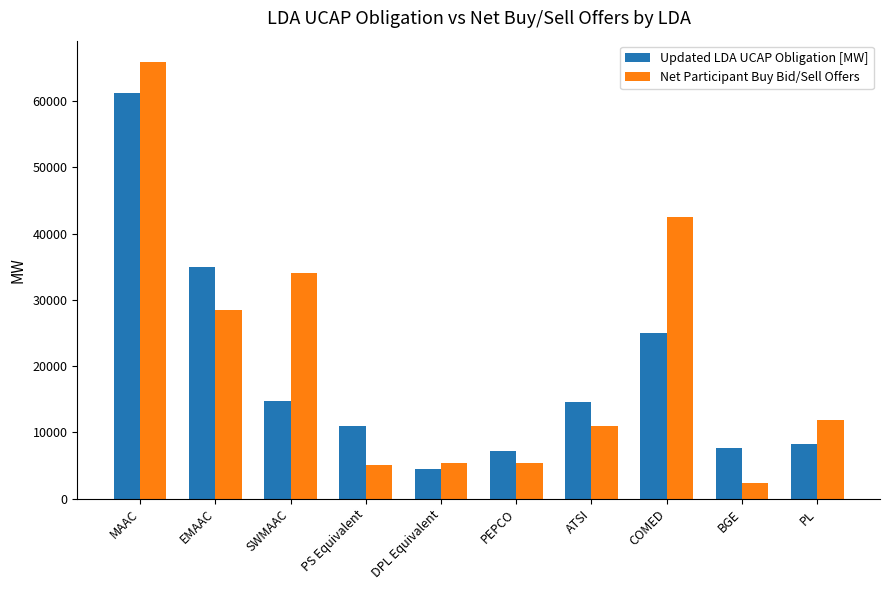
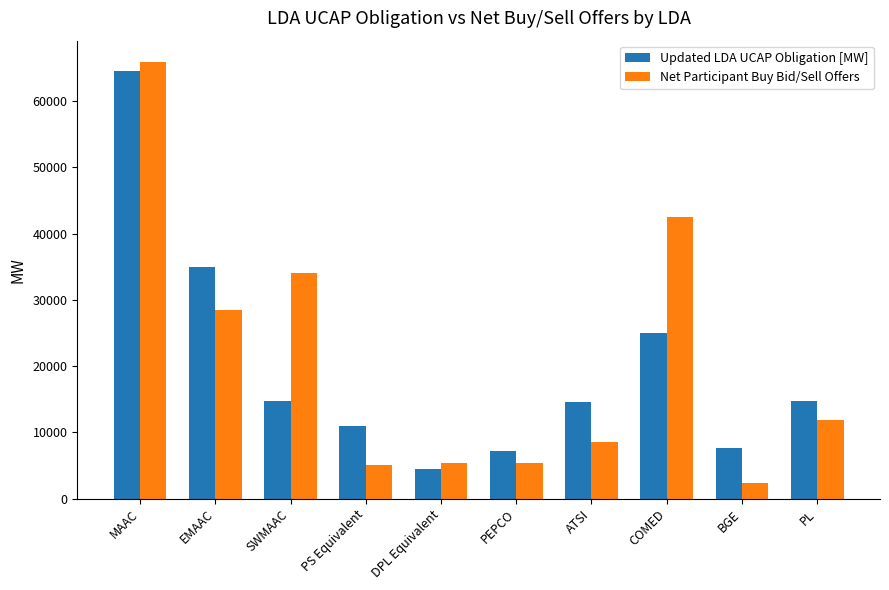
Updated LDA UCAP Obligation [MW], MAAC: 61000 -> 65000
Net Participant Buy Bid/Sell Offers, ATSI: 11000 -> 9000
Updated LDA UCAP Obligation [MW], PL: 8000 -> 15000
